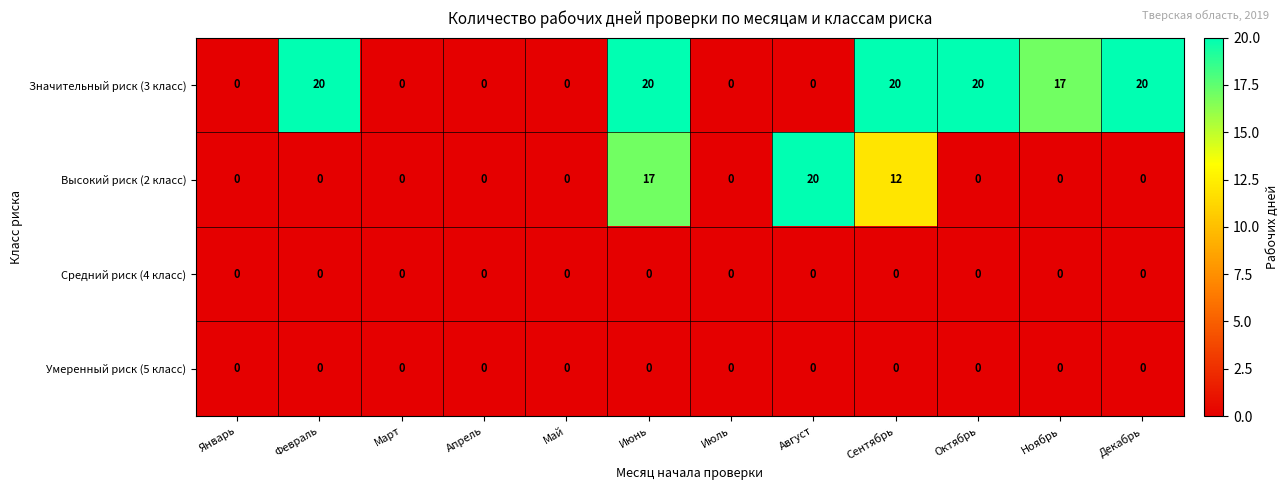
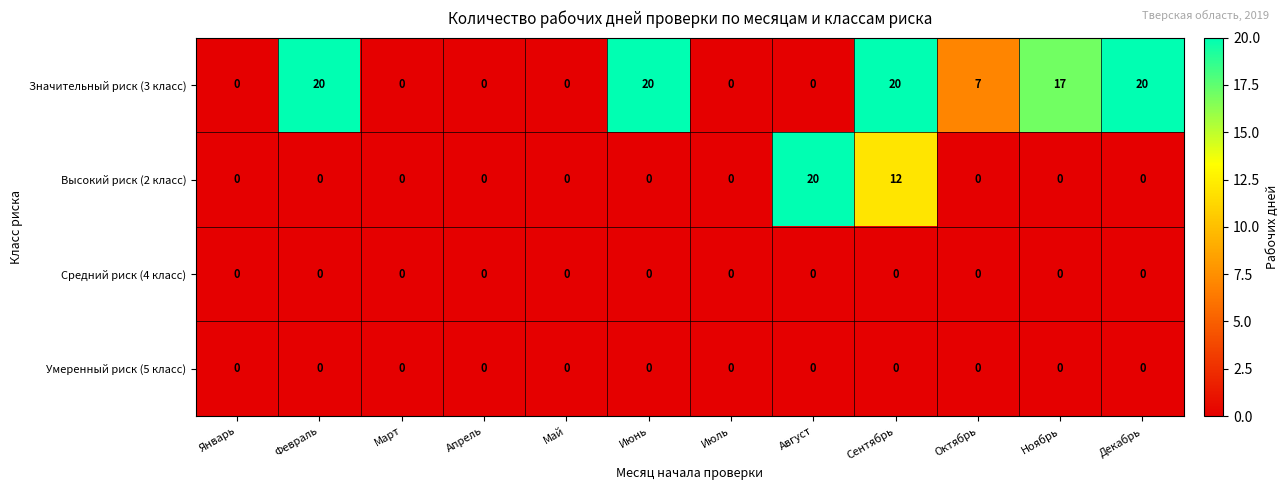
Значительный риск (3 класс), Октябрь: 20 -> 7
Высокий риск (2 класс), Июнь: 17 -> 0
